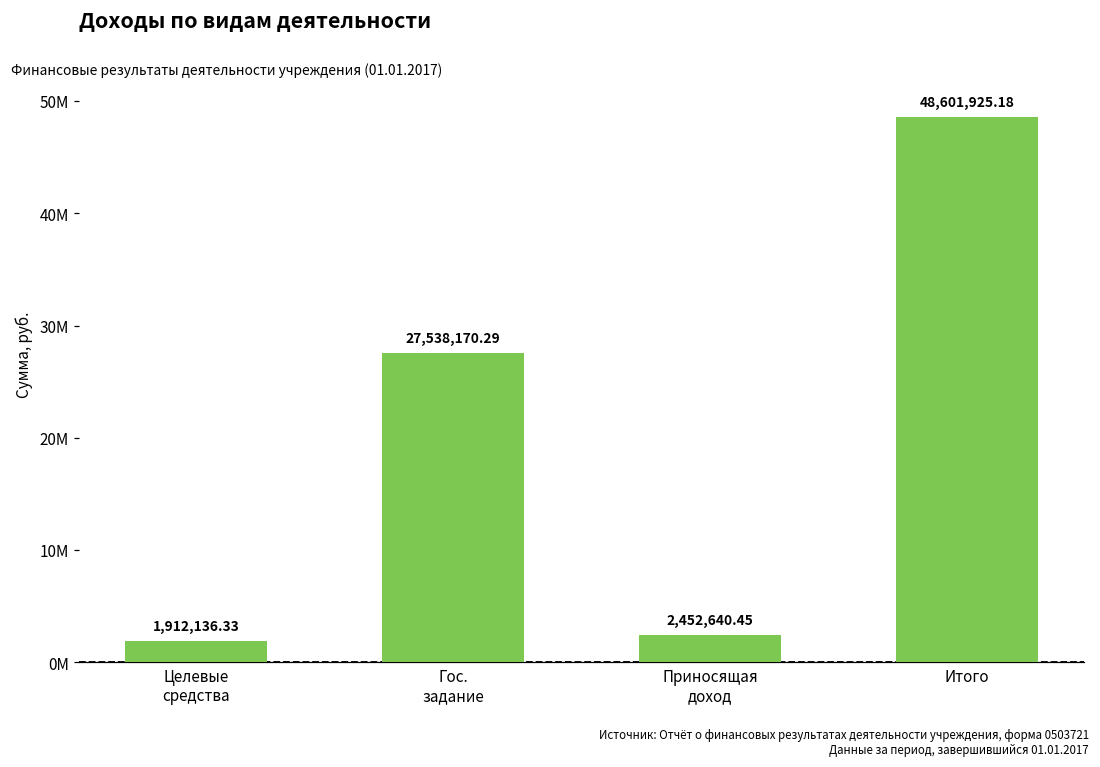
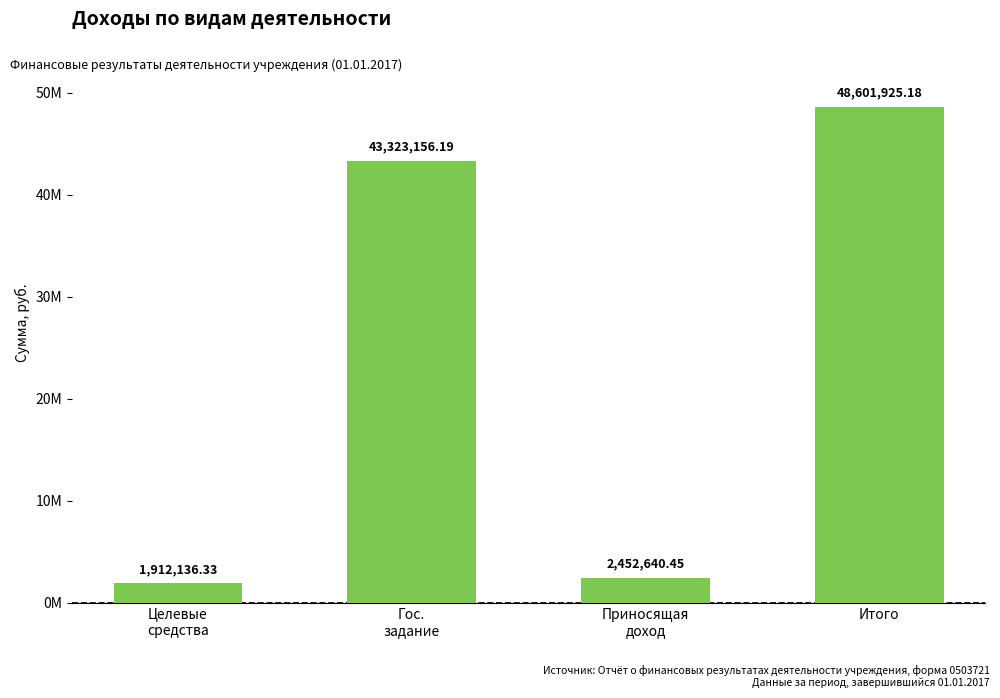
Гос. задание: 27,538,170.29 -> 43,323,156.19
